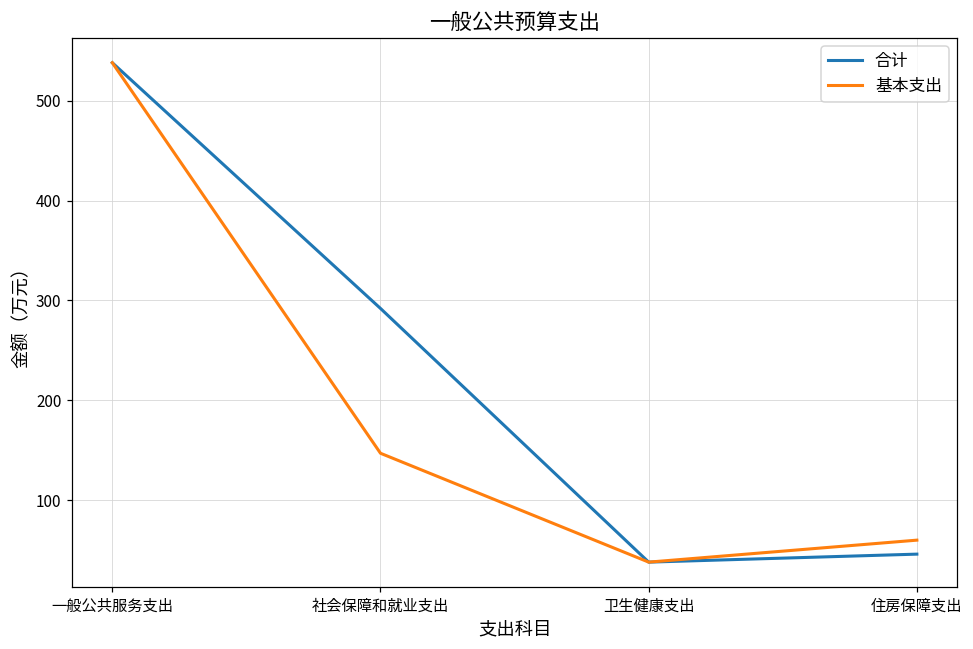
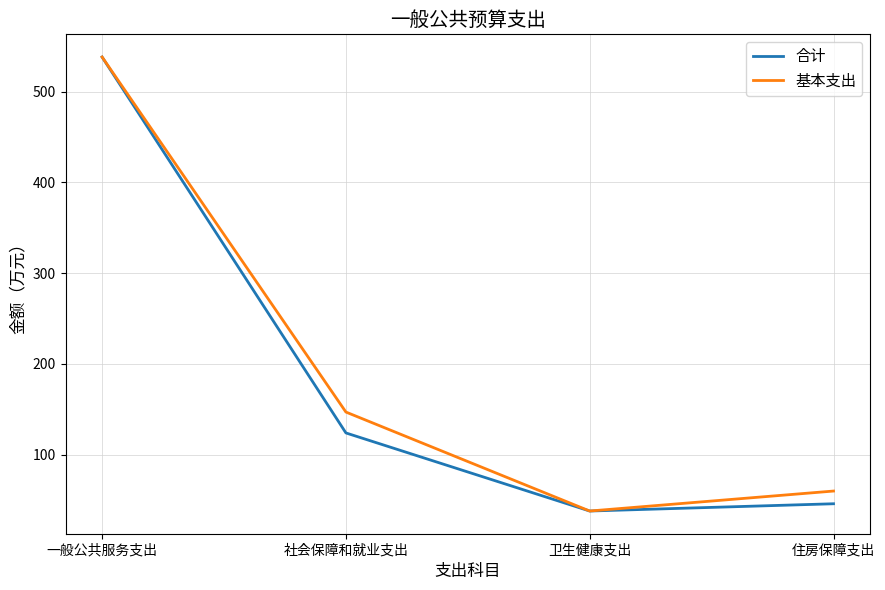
合计, 社会保障和就业支出: 290 -> 120
